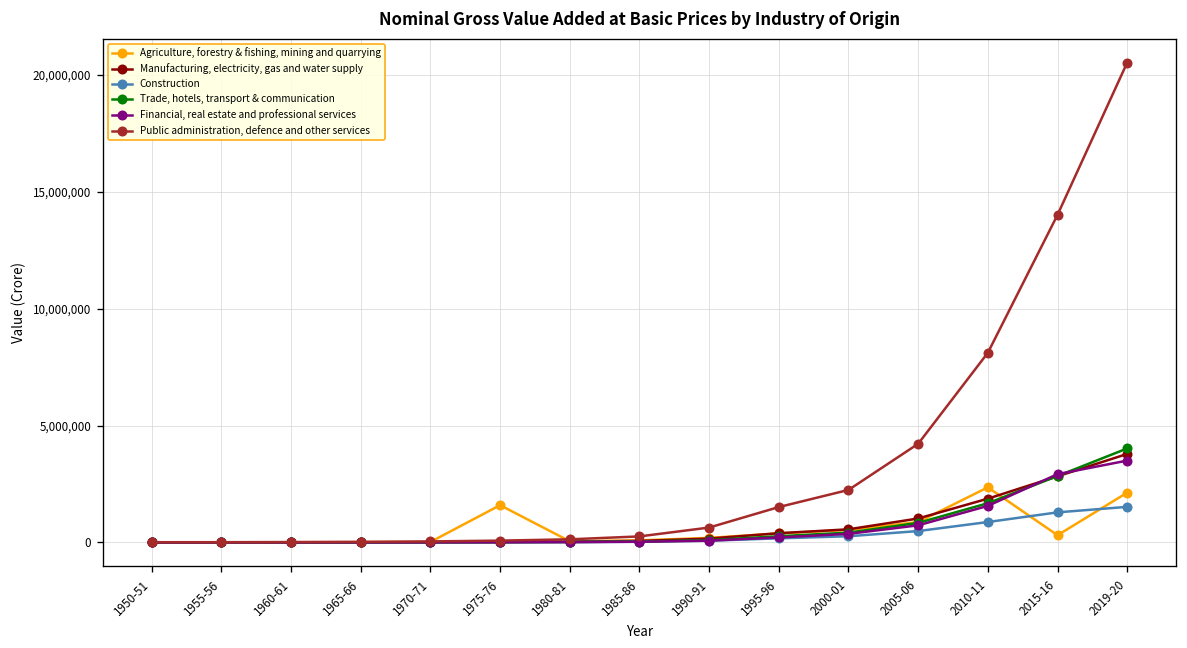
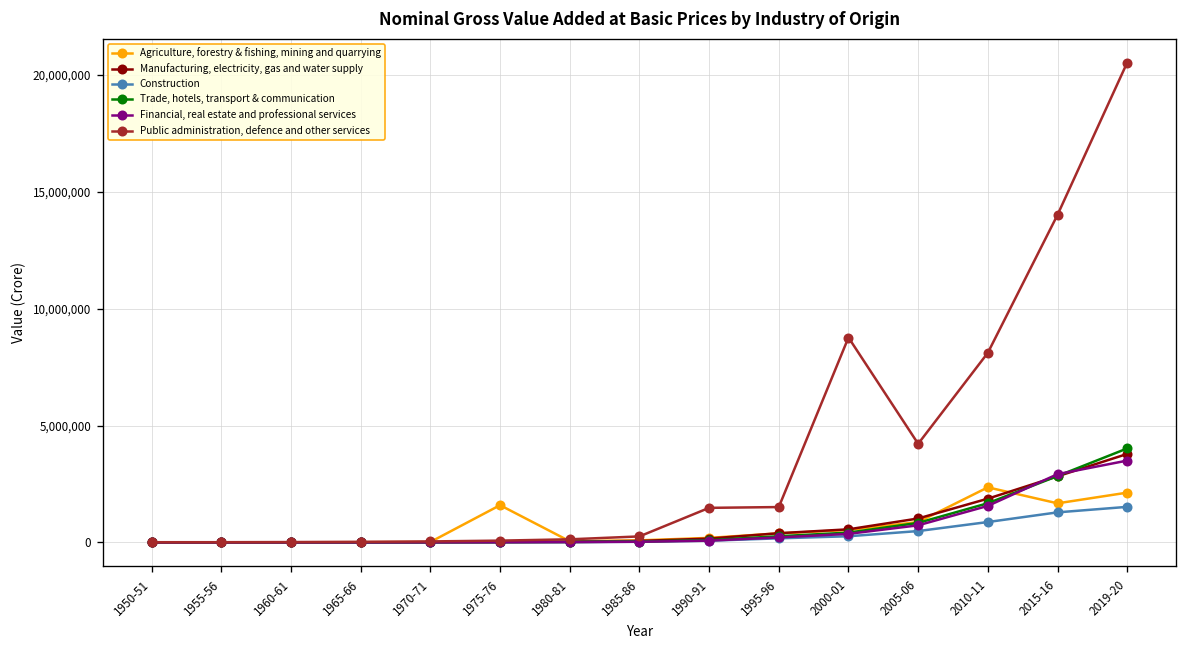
Public administration, defence and other services, 1990-91: 600,000 -> 1,500,000
Public administration, defence and other services, 2000-01: 2,200,000 -> 8,800,000
Agriculture, forestry & fishing, mining and quarrying, 2015-16: 300,000 -> 1,700,000
